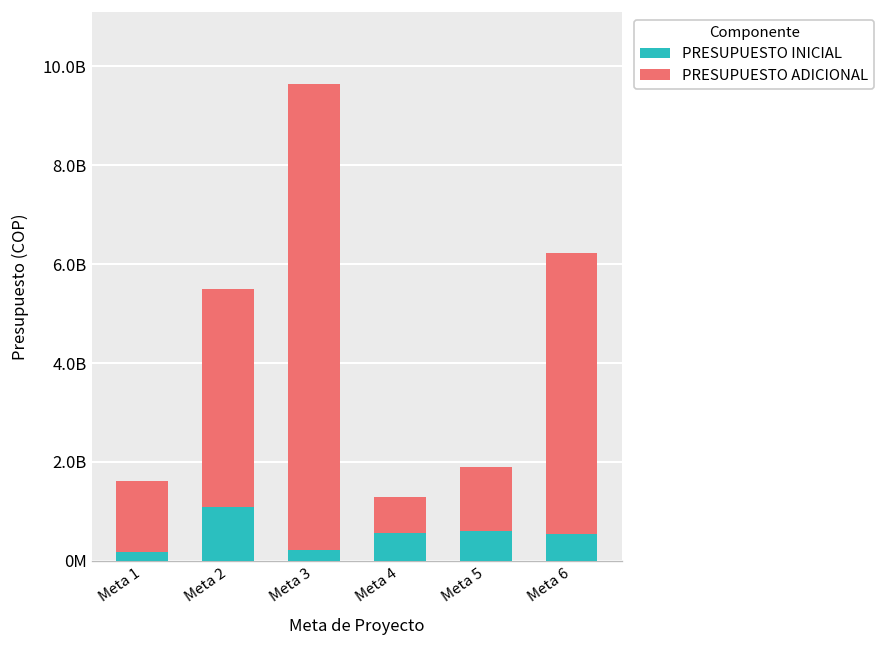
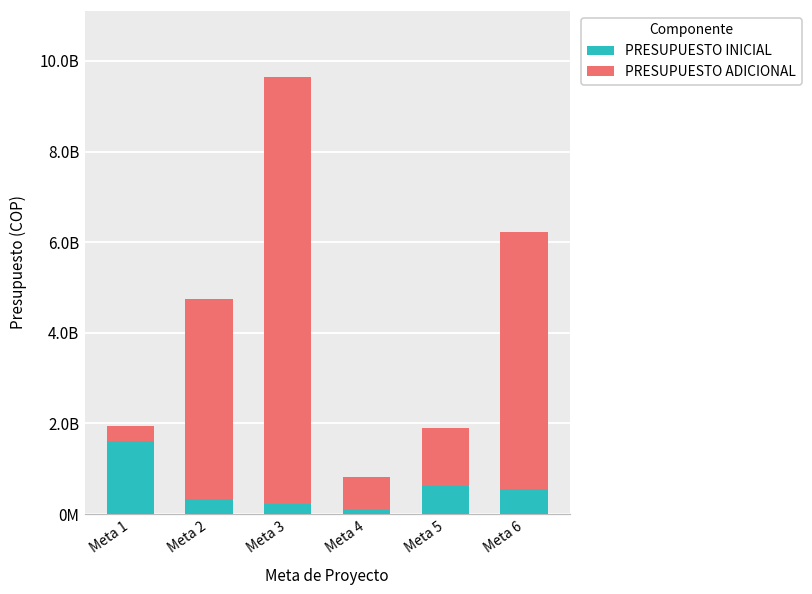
PRESUPUESTO INICIAL, Meta 1: 200000000 -> 1600000000
PRESUPUESTO ADICIONAL, Meta 1: 1400000000 -> 300000000
PRESUPUESTO INICIAL, Meta 2: 1100000000 -> 300000000
PRESUPUESTO INICIAL, Meta 4: 600000000 -> 100000000
